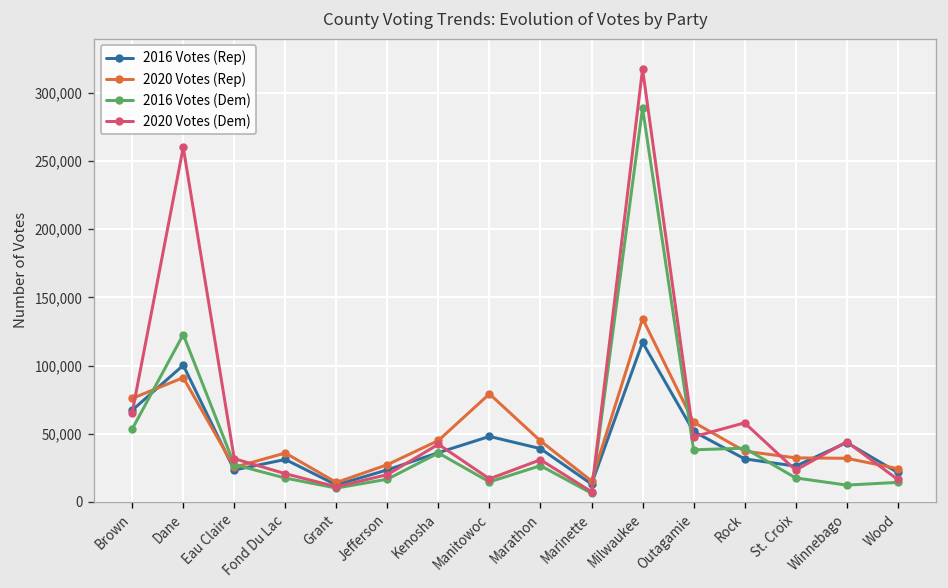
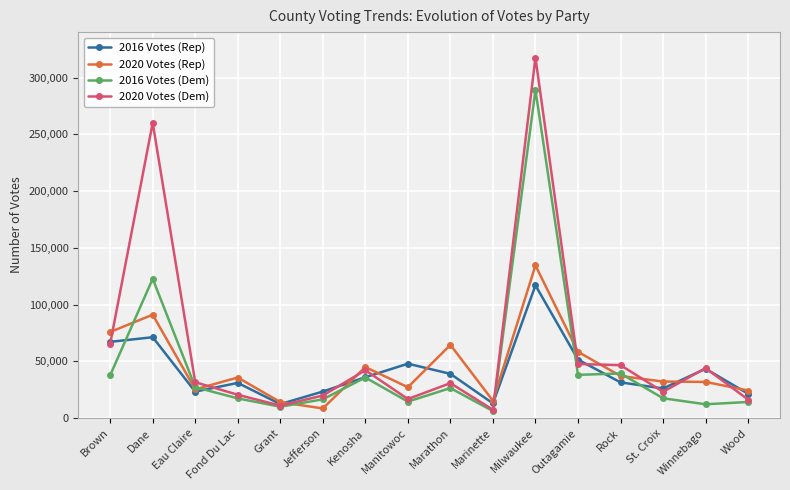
2016 Votes (Dem), Brown: 53,000 -> 38,000
2016 Votes (Rep), Dane: 100,000 -> 71,000
2020 Votes (Rep), Jefferson: 27,000 -> 9,000
2020 Votes (Rep), Manitowoc: 79,000 -> 27,000
2020 Votes (Rep), Marathon: 45,000 -> 65,000
2020 Votes (Dem), Rock: 58,000 -> 47,000
